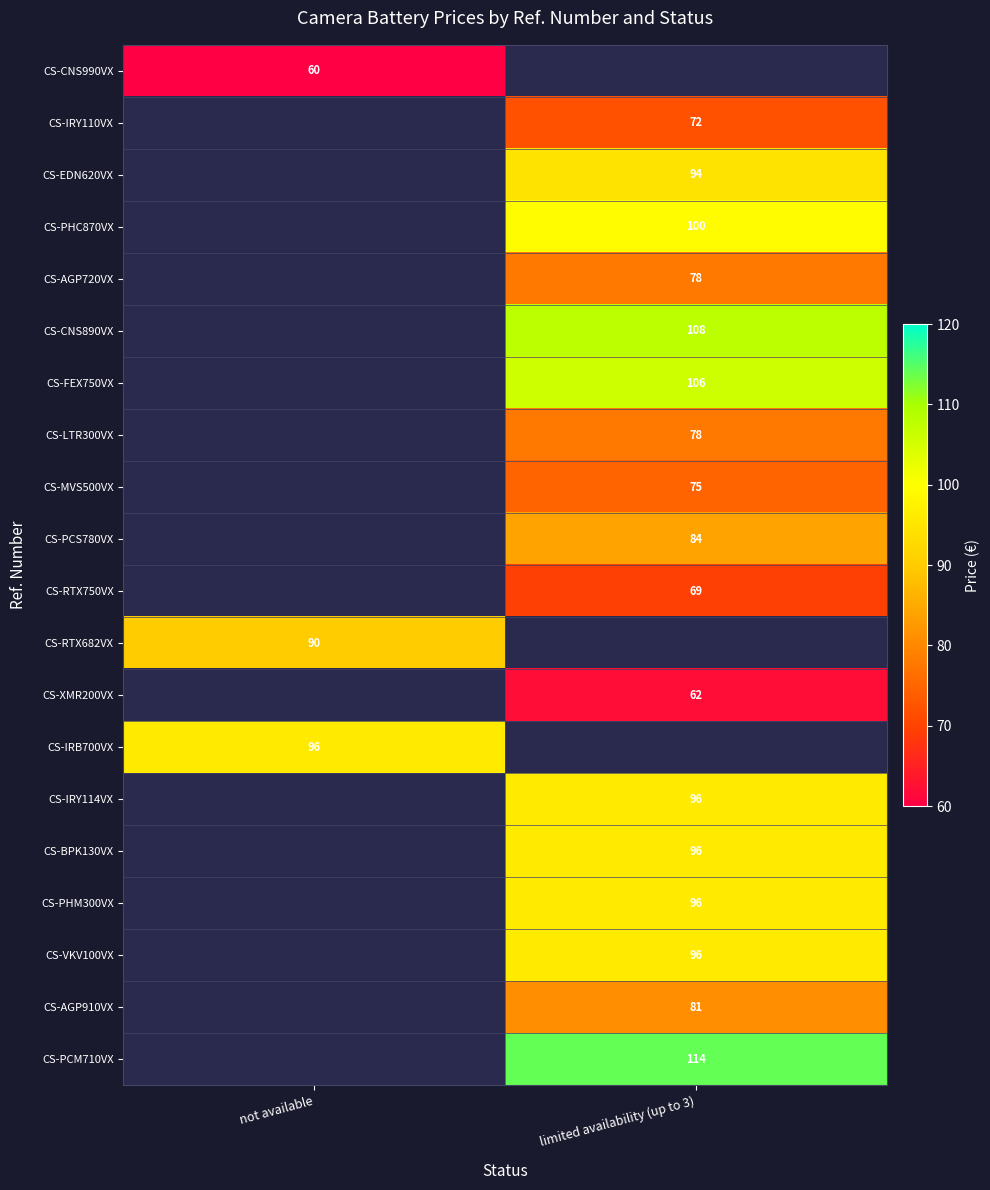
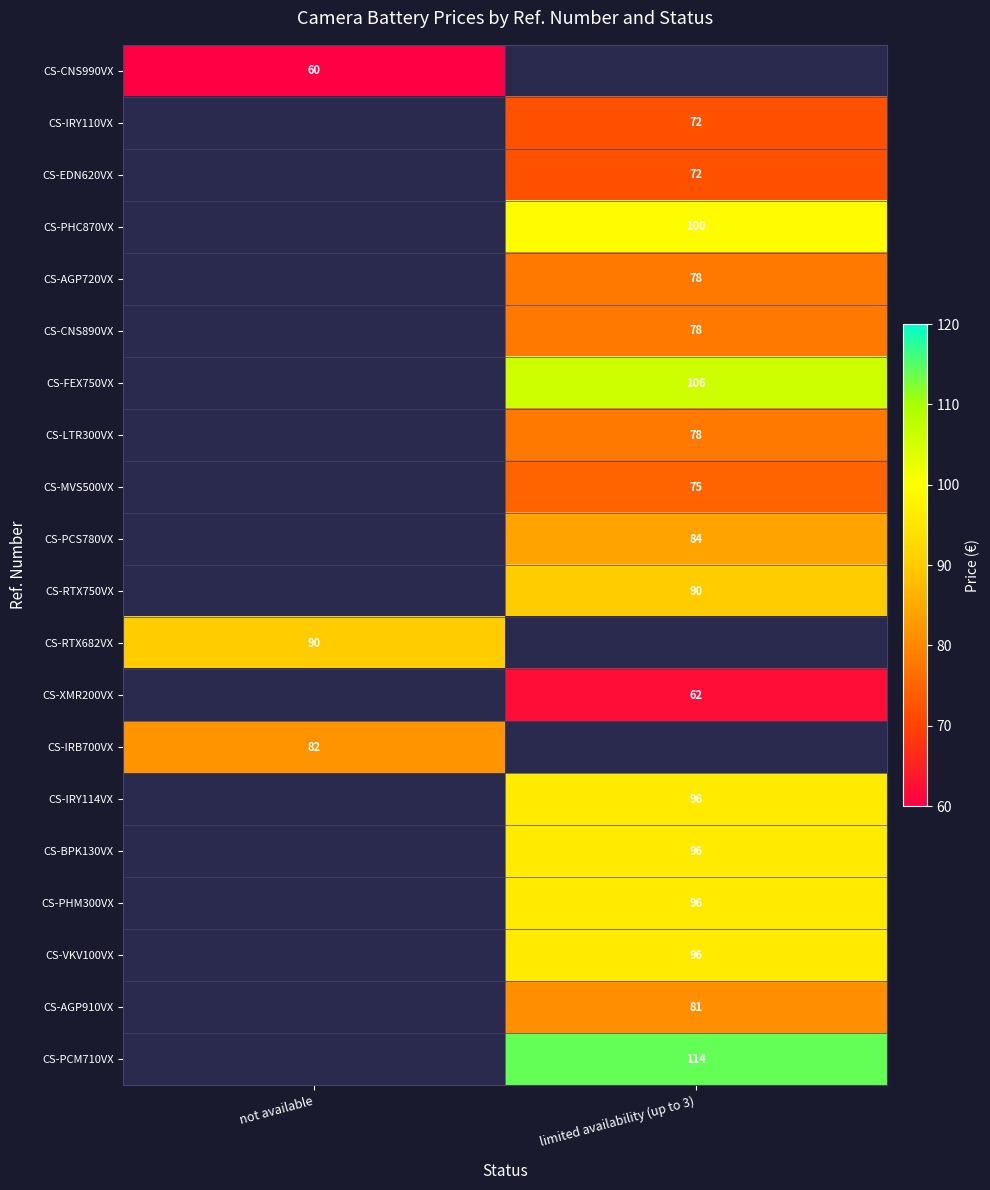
CS-EDN620VX, limited availability (up to 3): 94 -> 72
CS-CNS890VX, limited availability (up to 3): 108 -> 78
CS-RTX750VX, limited availability (up to 3): 69 -> 90
CS-IRB700VX, not available: 96 -> 82
